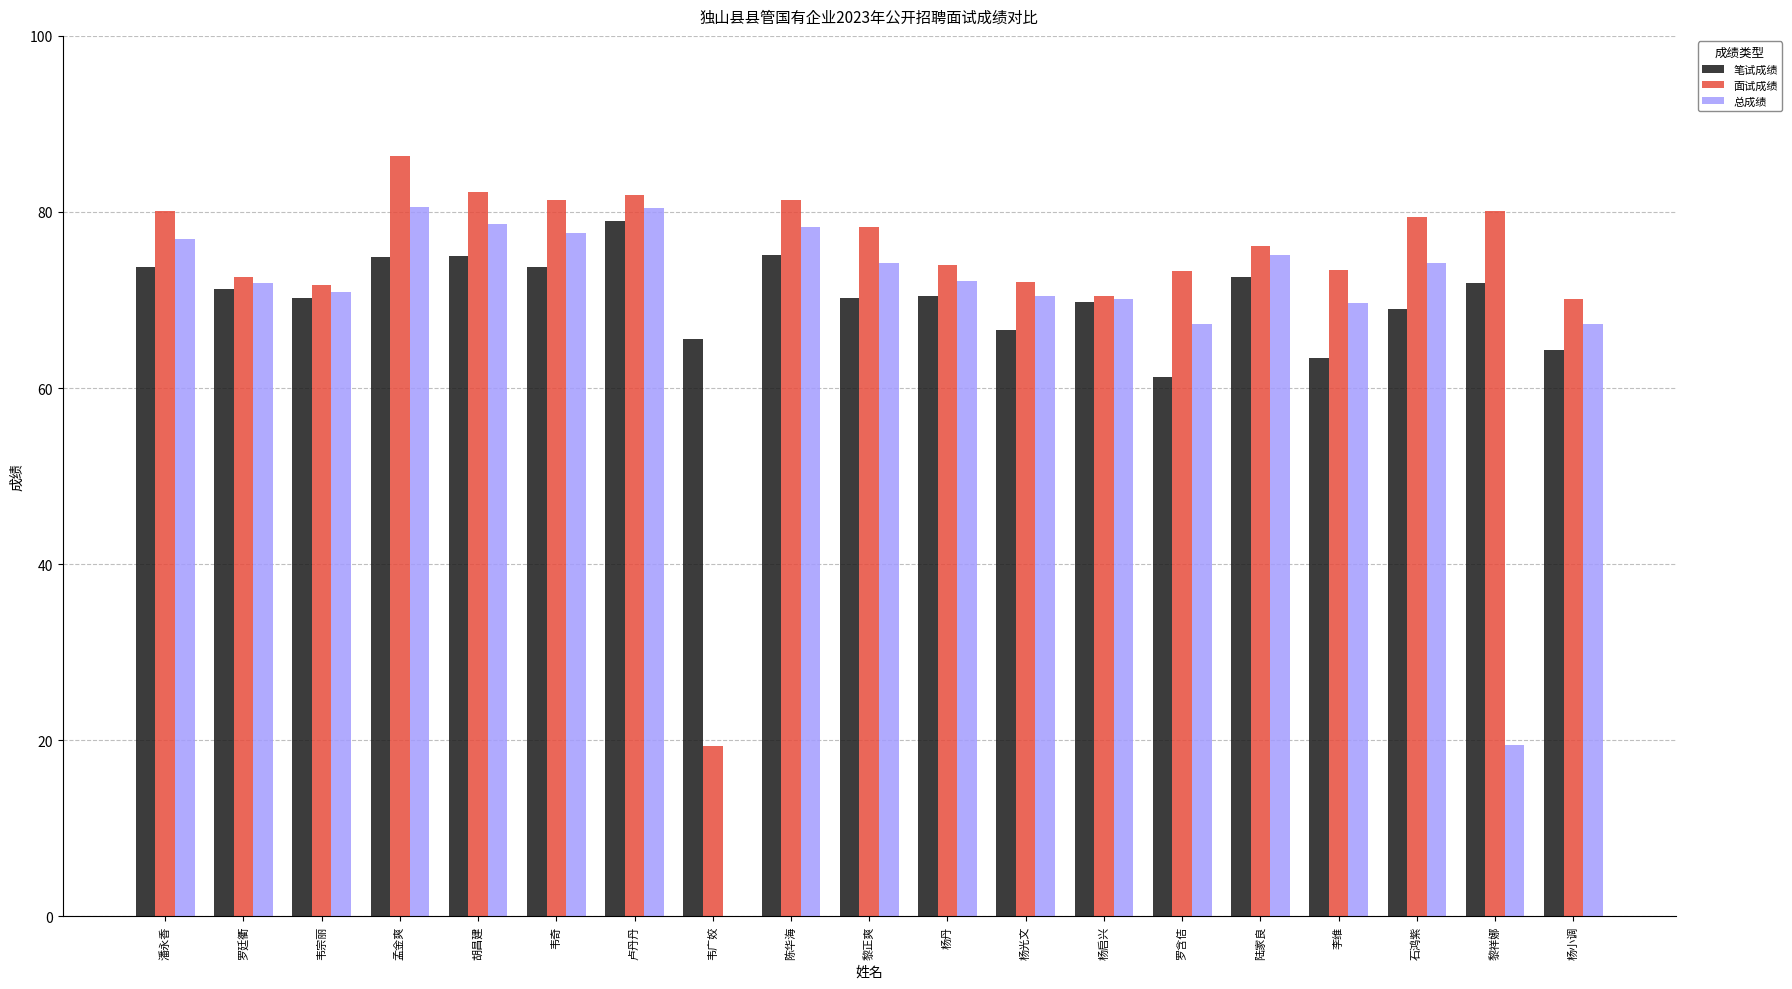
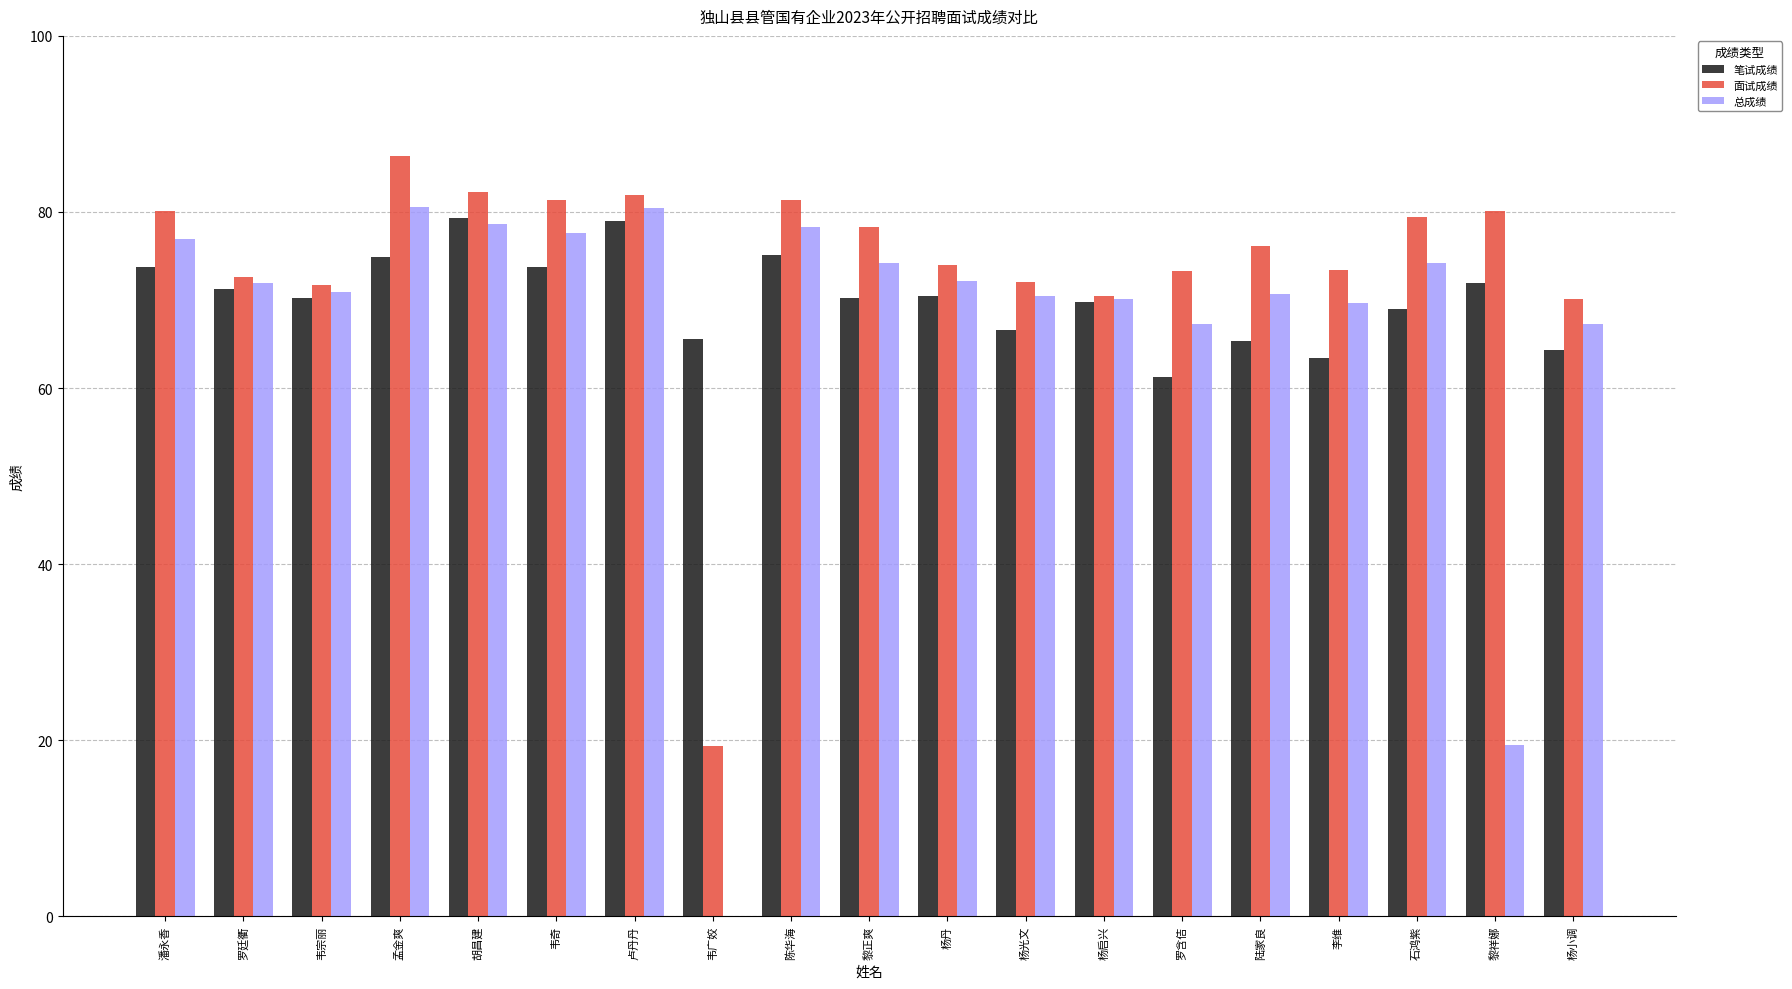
笔试成绩, 胡昌建: 75 -> 79
笔试成绩, 陆家良: 73 -> 65
总成绩, 陆家良: 75 -> 71
